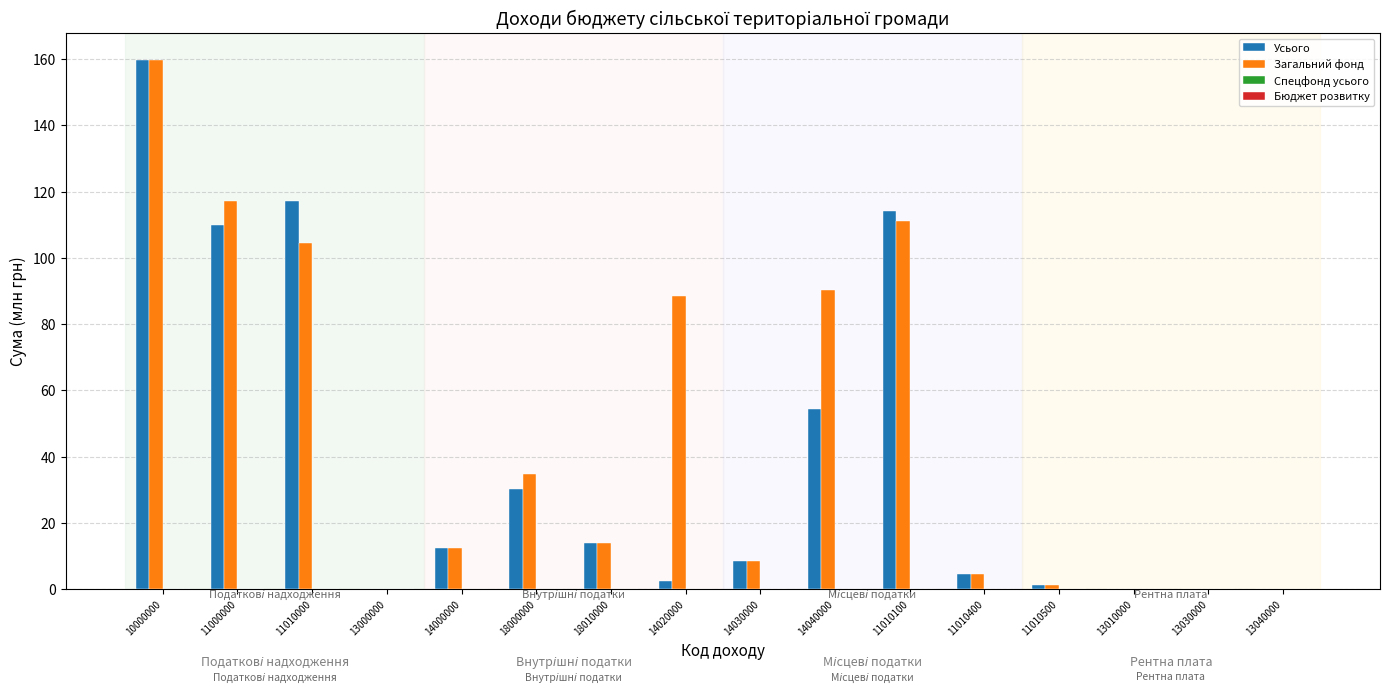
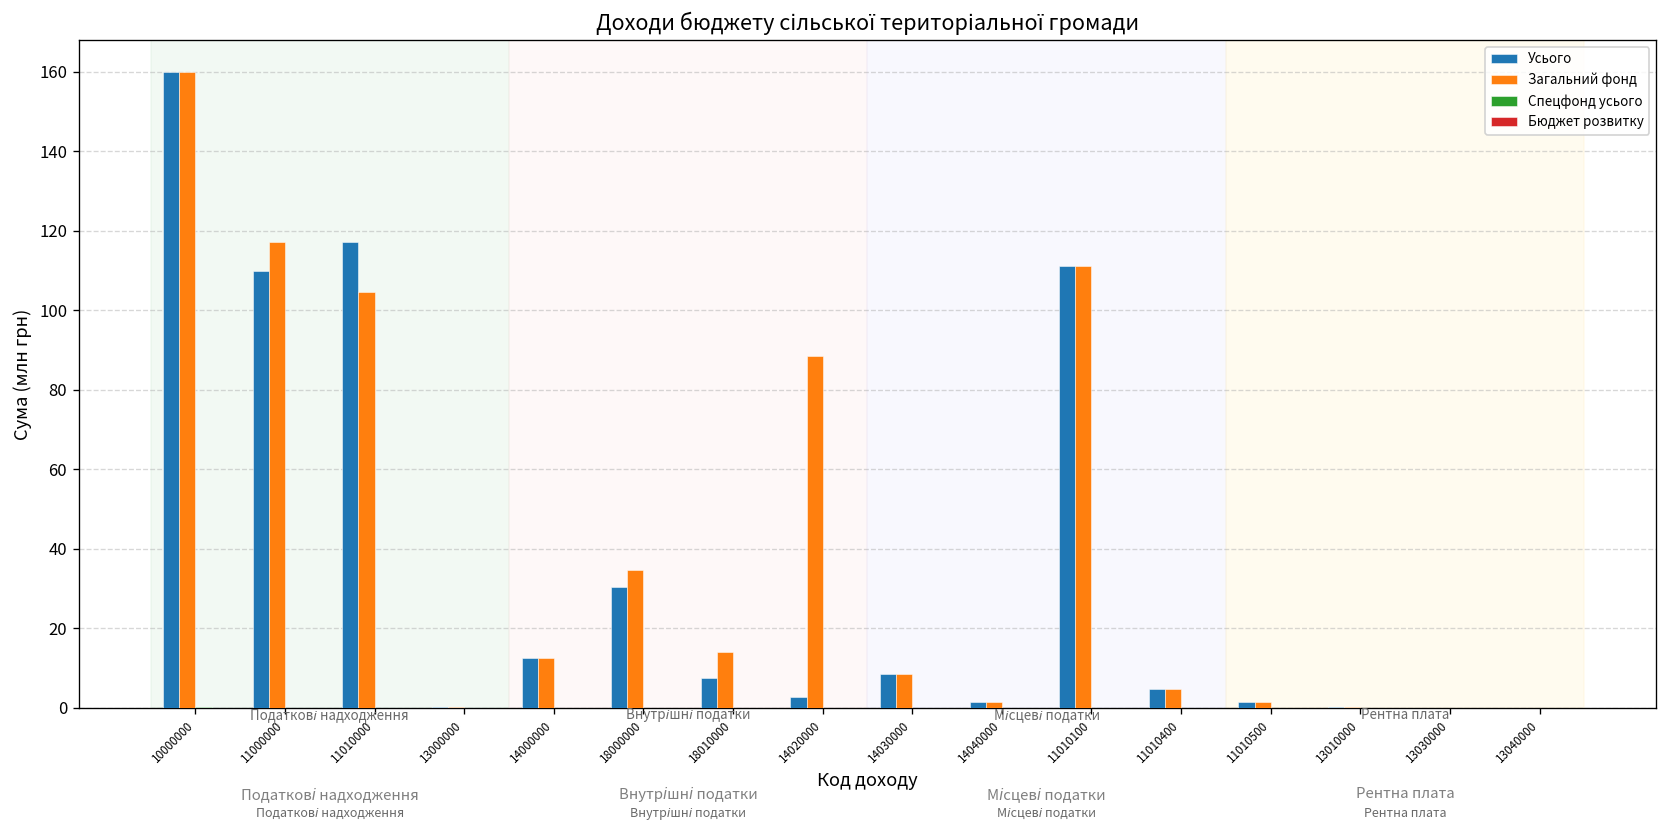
Усього, 18010000: 14 -> 7
Усього, 14040000: 55 -> 1
Загальний фонд, 14040000: 90 -> 1
Усього, 11010100: 114 -> 111
